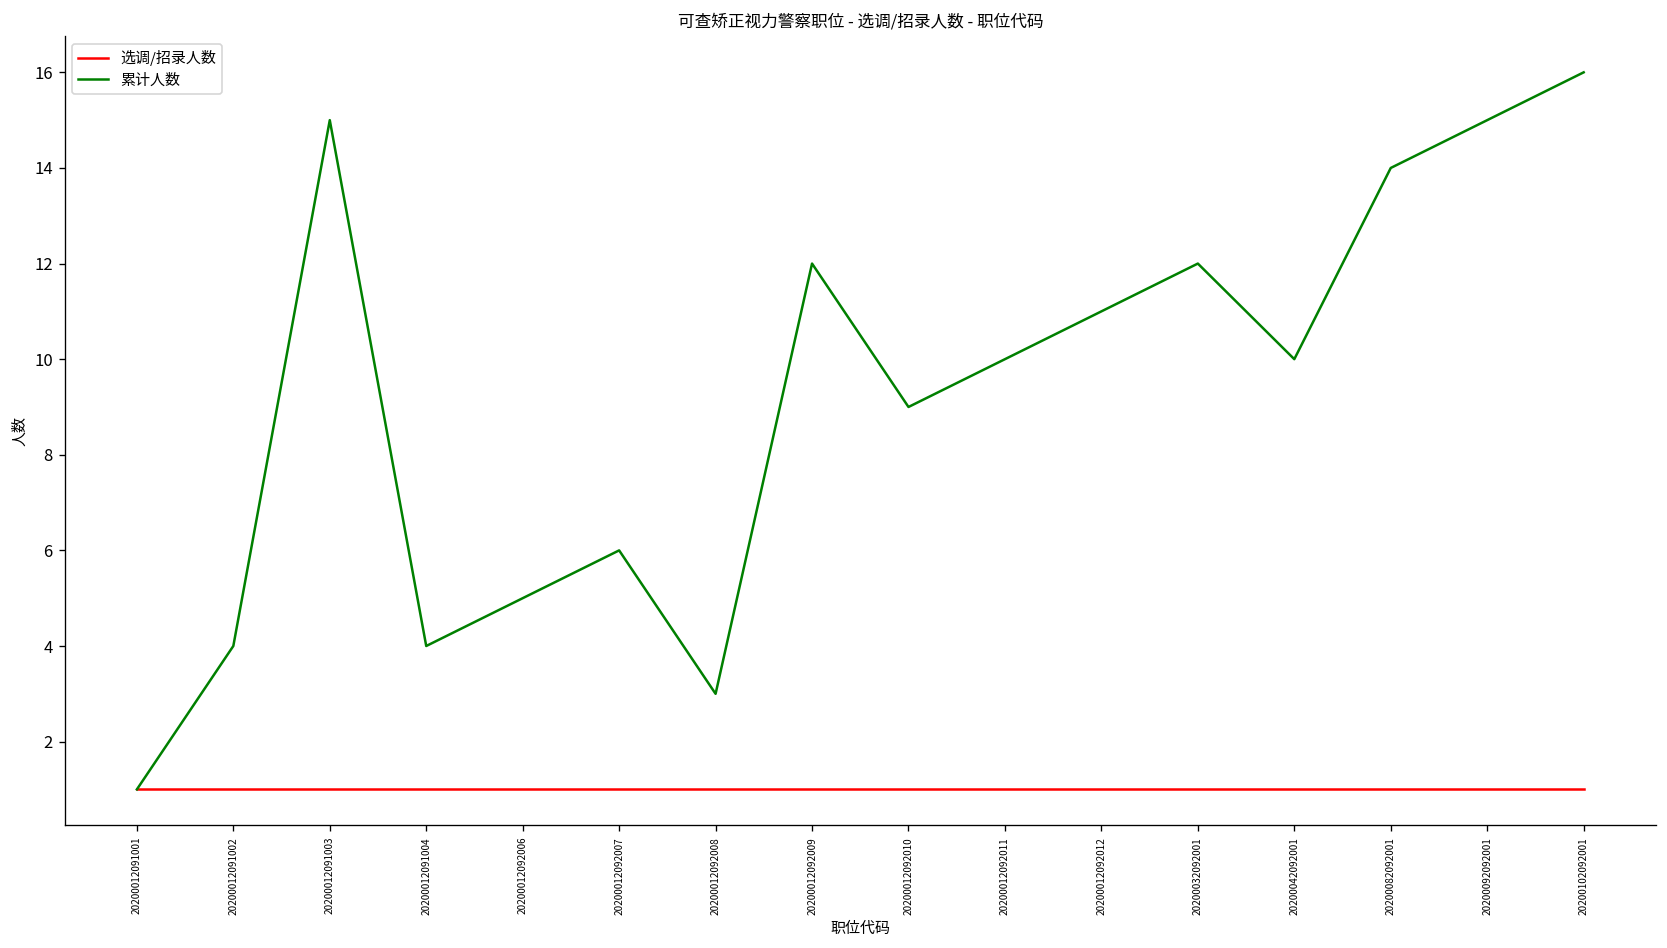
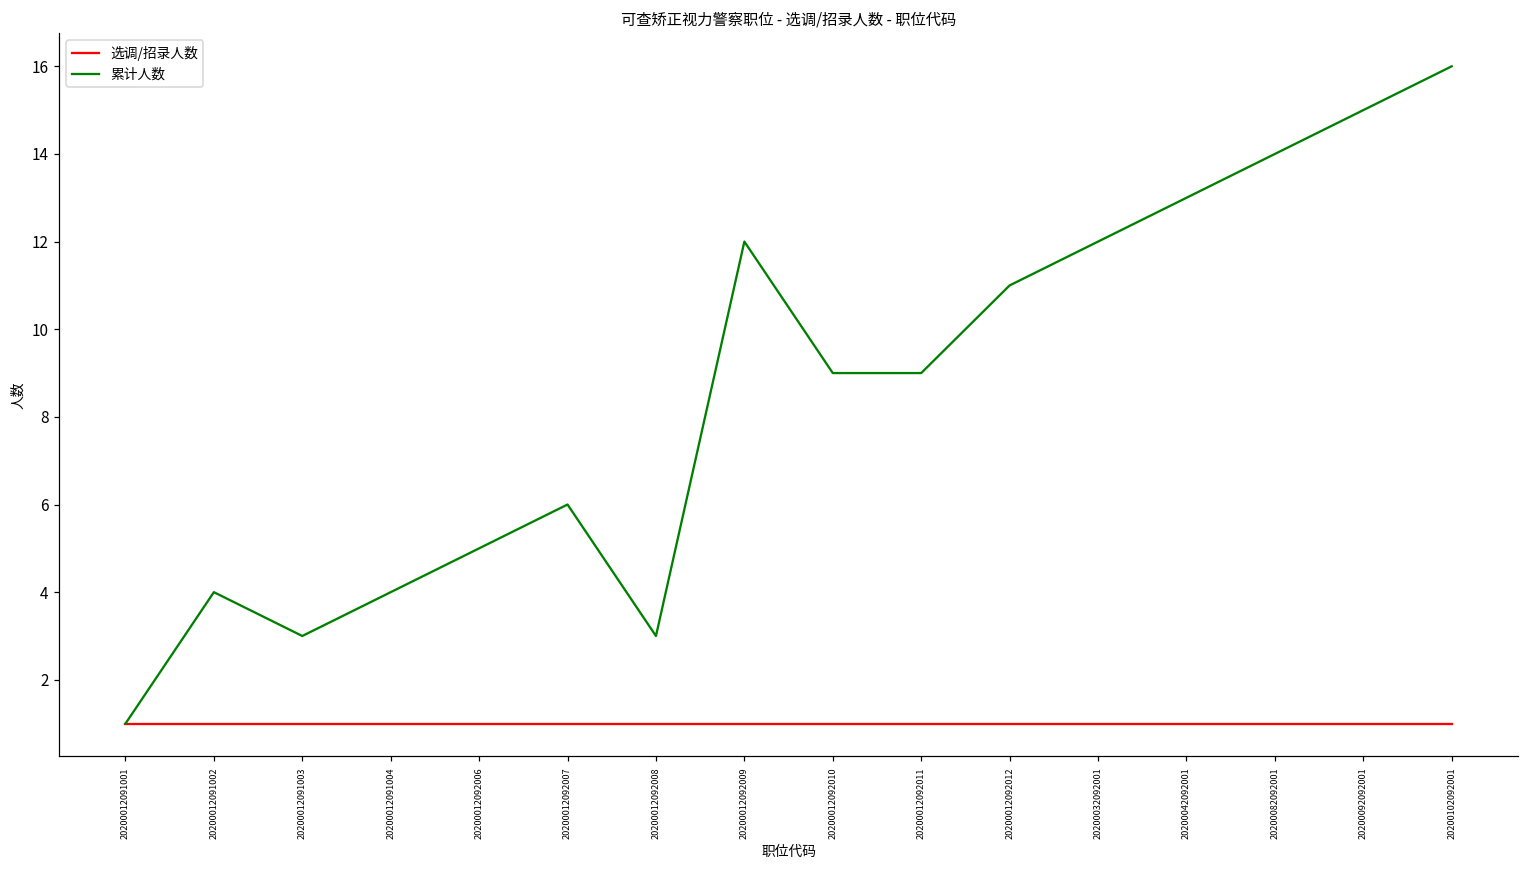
累计人数, 20200012091003: 15 -> 3
累计人数, 20200012092011: 10 -> 9
累计人数, 20200042092001: 10 -> 13
